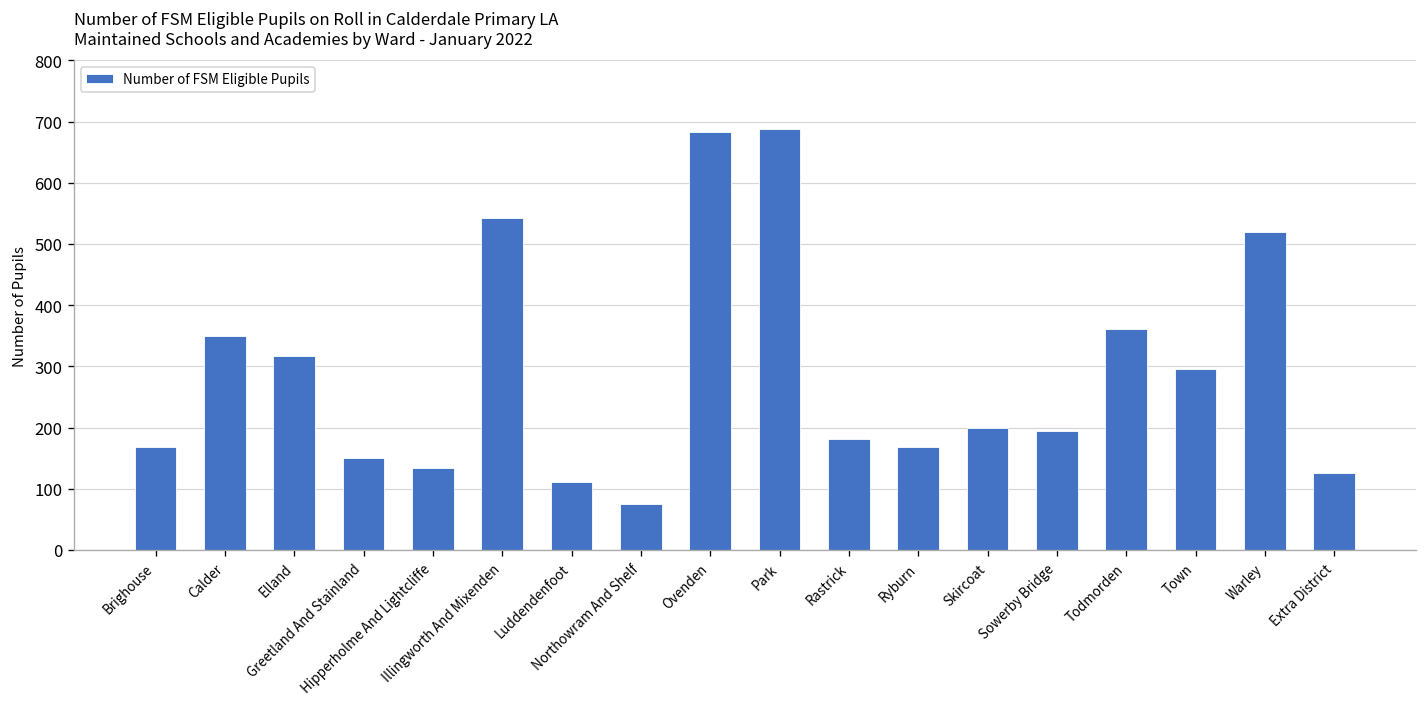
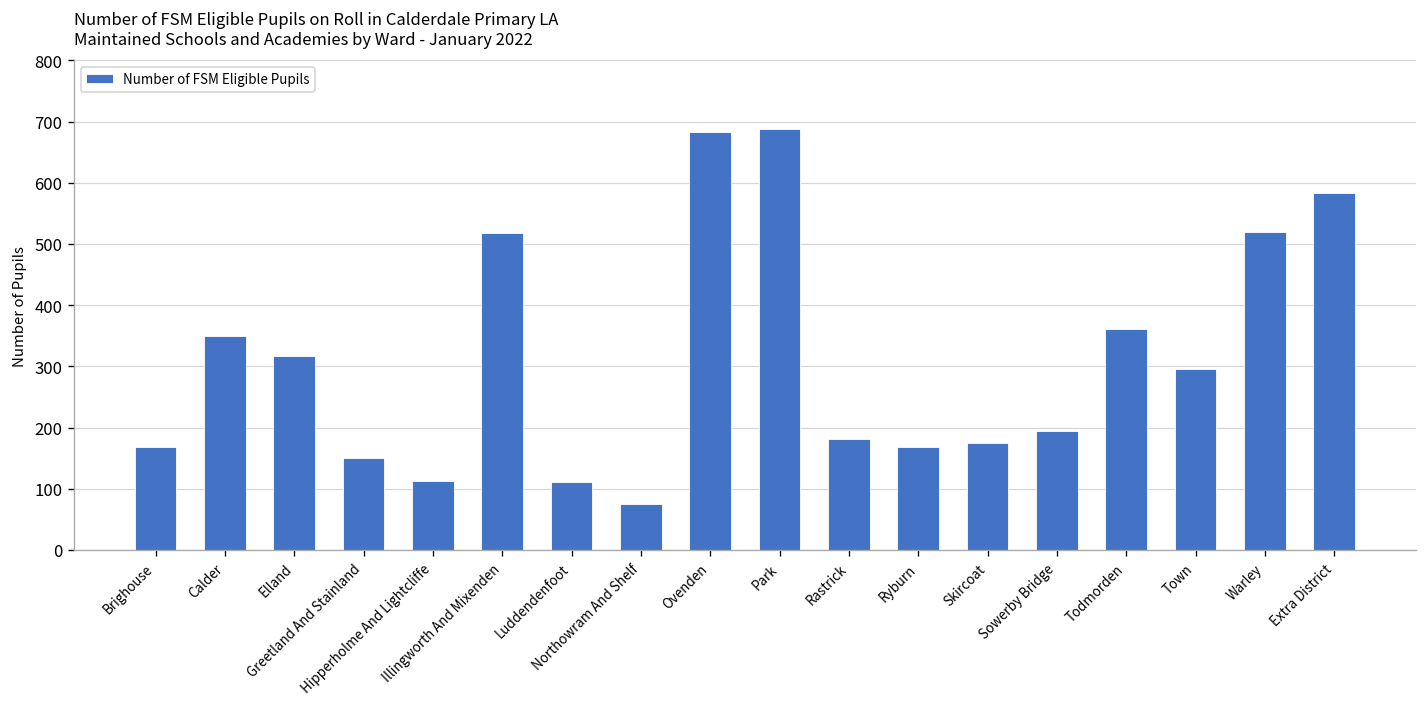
Hipperholme And Lightcliffe: 130 -> 110
Illingworth And Mixenden: 540 -> 520
Skircoat: 200 -> 170
Extra District: 130 -> 580
